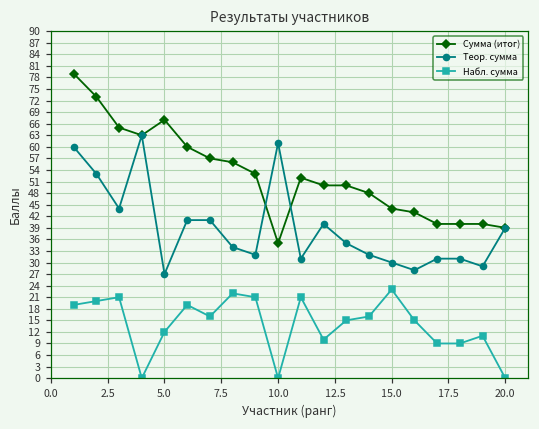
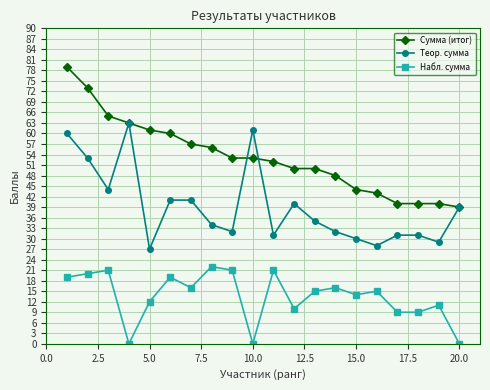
Сумма (итог), 5.0: 67 -> 61
Сумма (итог), 10.0: 35 -> 53
Набл. сумма, 15.0: 23 -> 14
